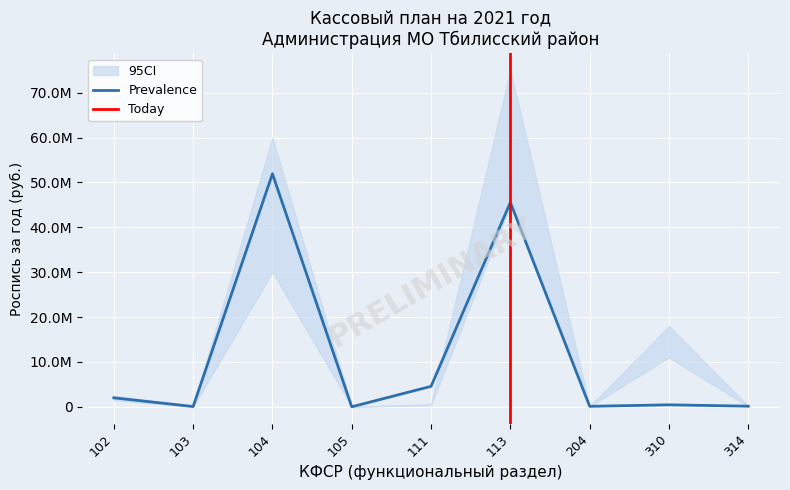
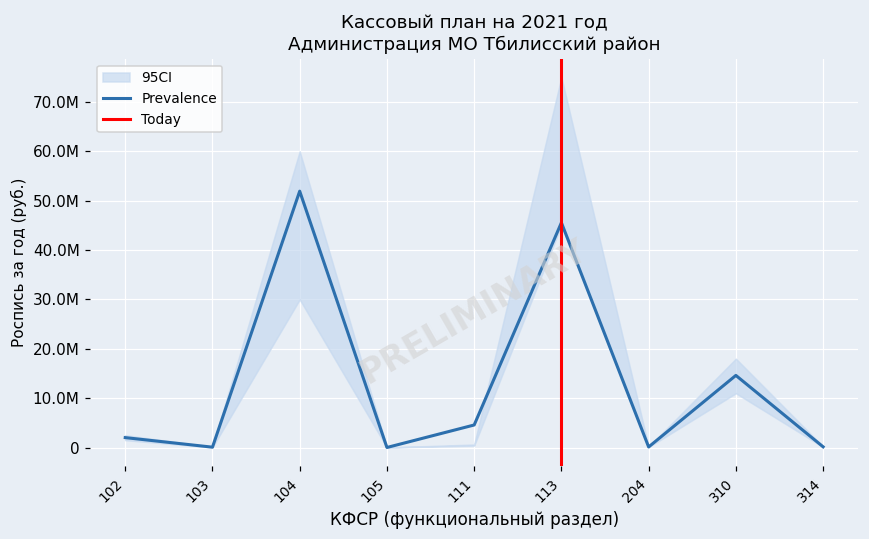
Prevalence, 310: 0 -> 15000000
